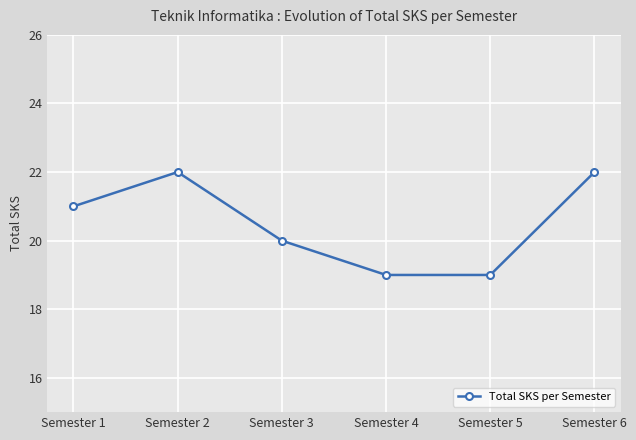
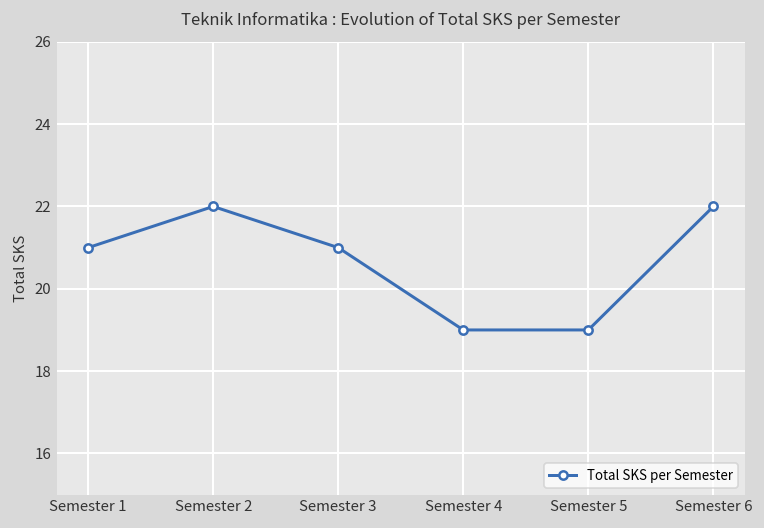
Semester 3: 20 -> 21
